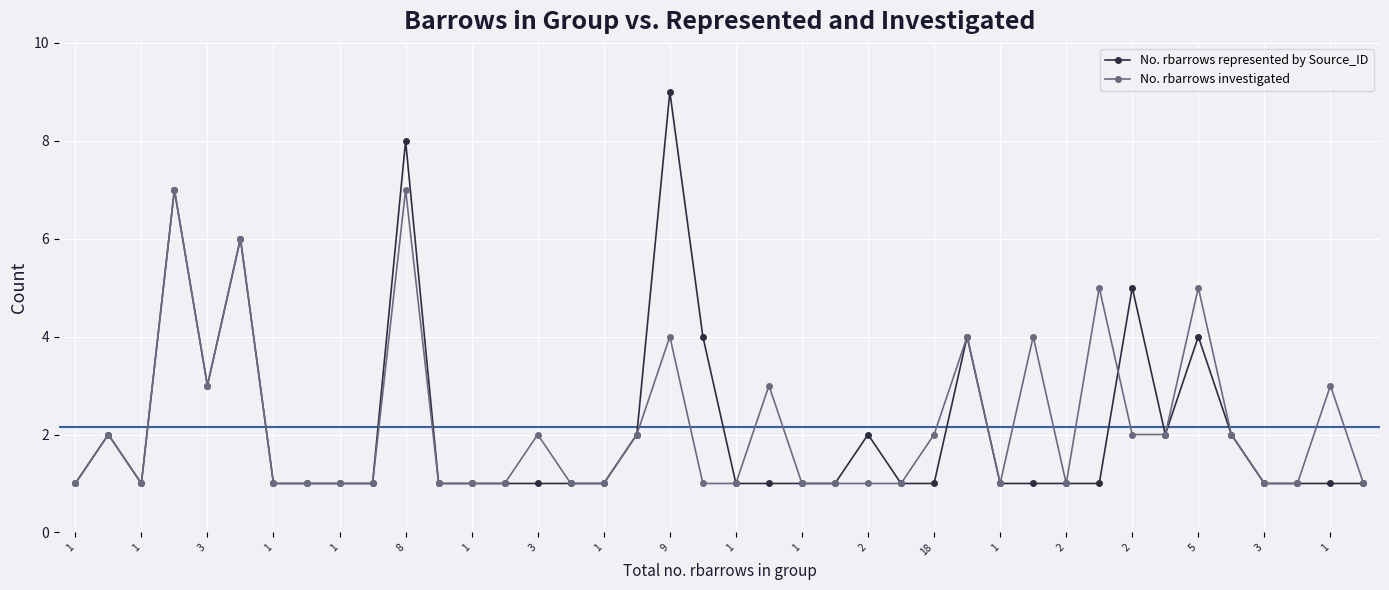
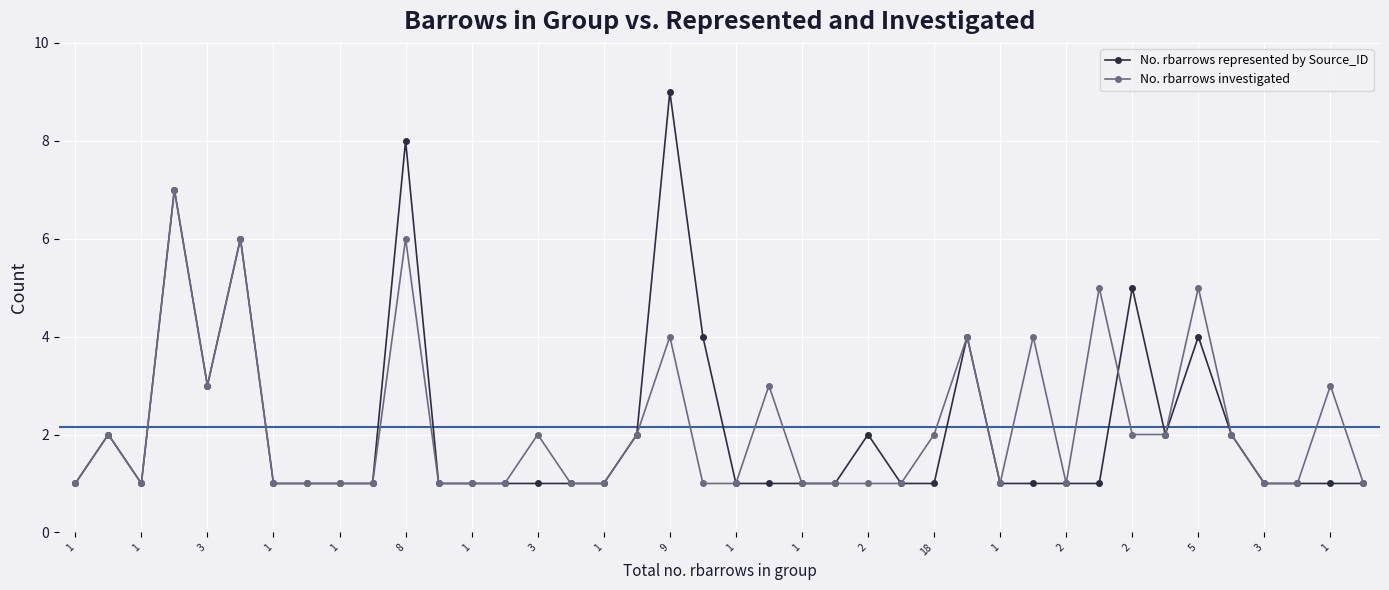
No. rbarrows investigated, 8: 7 -> 6
